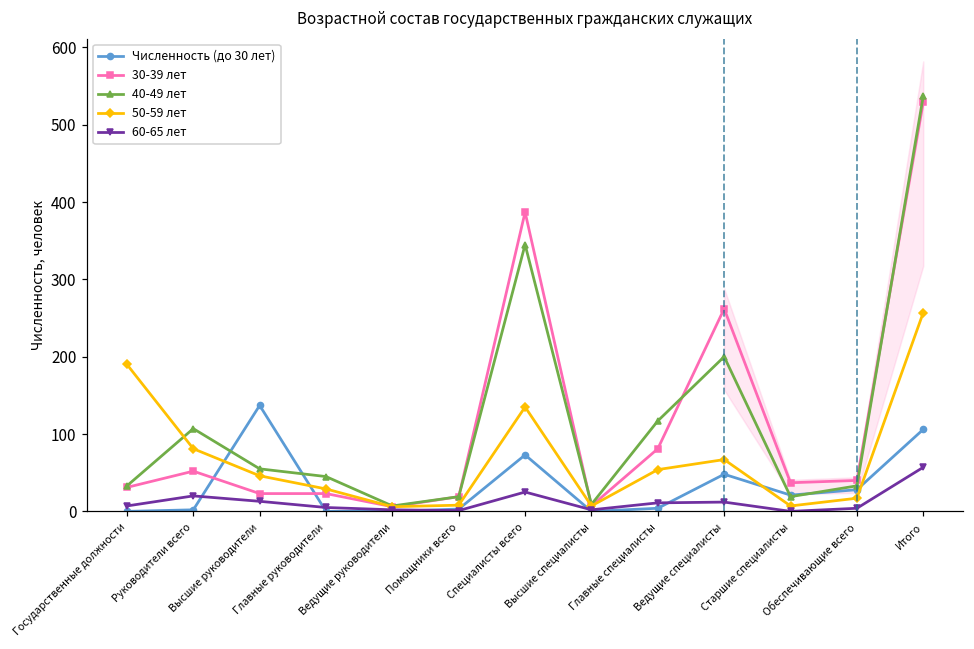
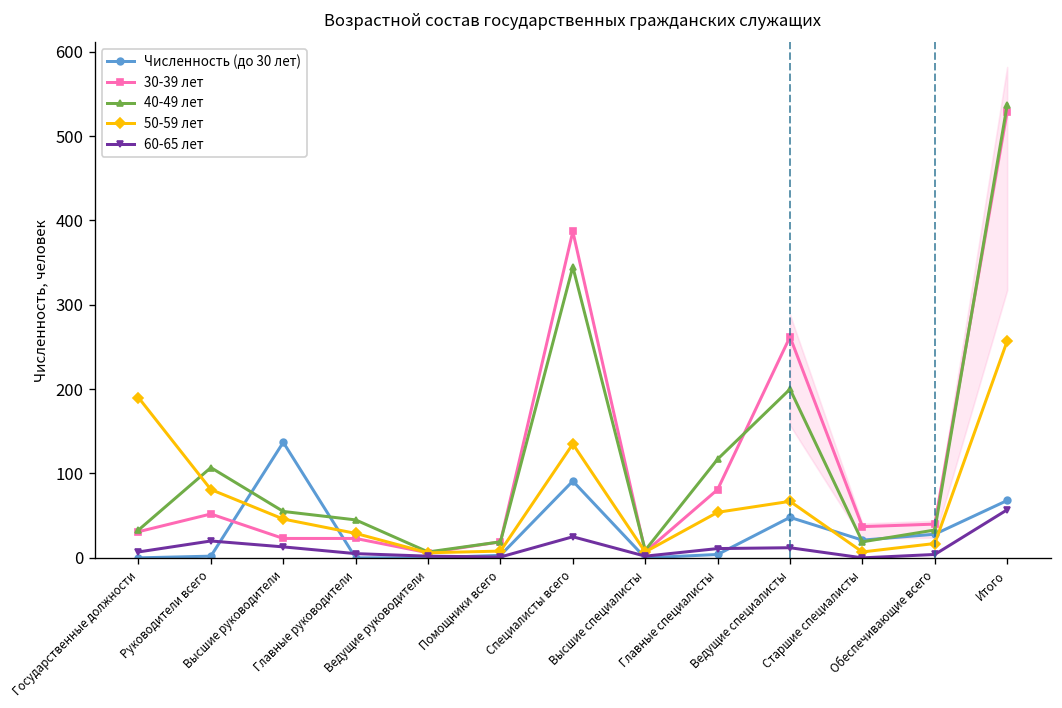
Численность (до 30 лет), Специалисты всего: 70 -> 90
Численность (до 30 лет), Итого: 110 -> 70
